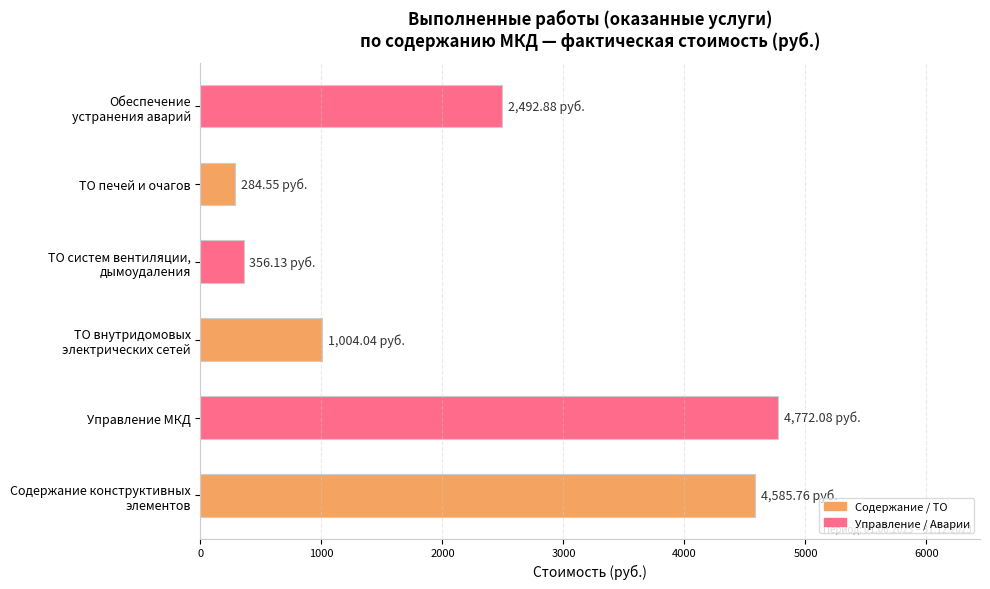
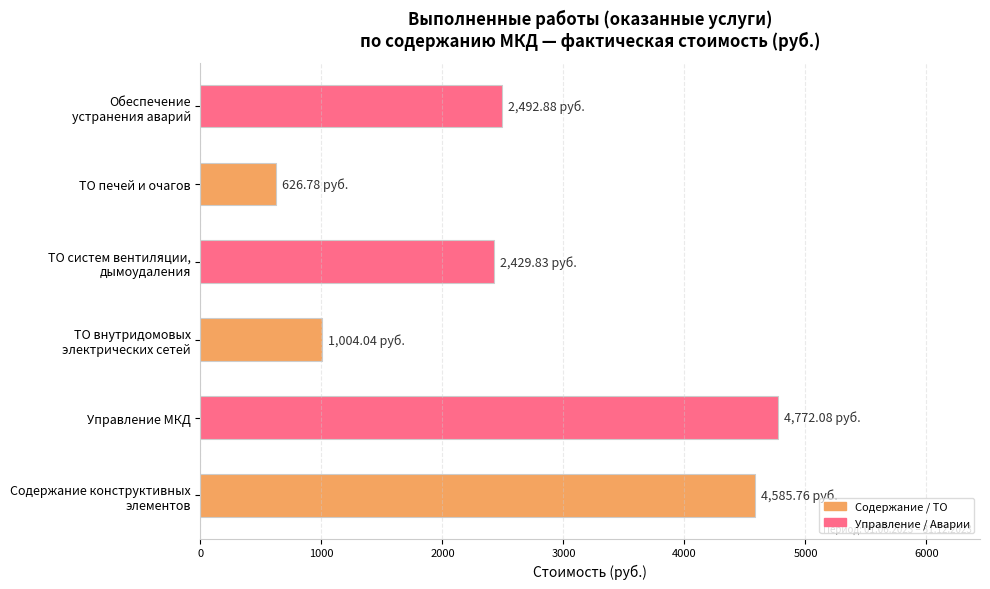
ТО печей и очагов: 284.55 -> 626.78
ТО систем вентиляции, дымоудаления: 356.13 -> 2,429.83
